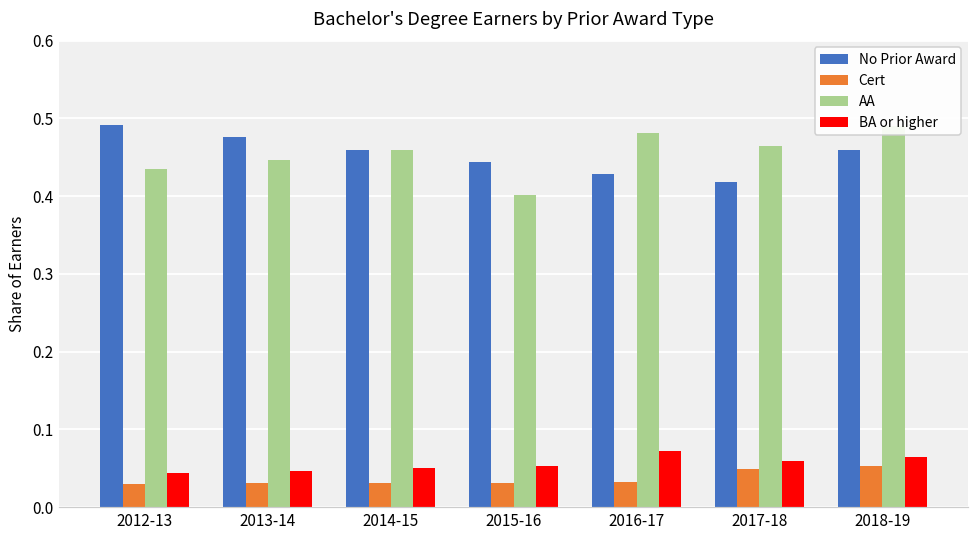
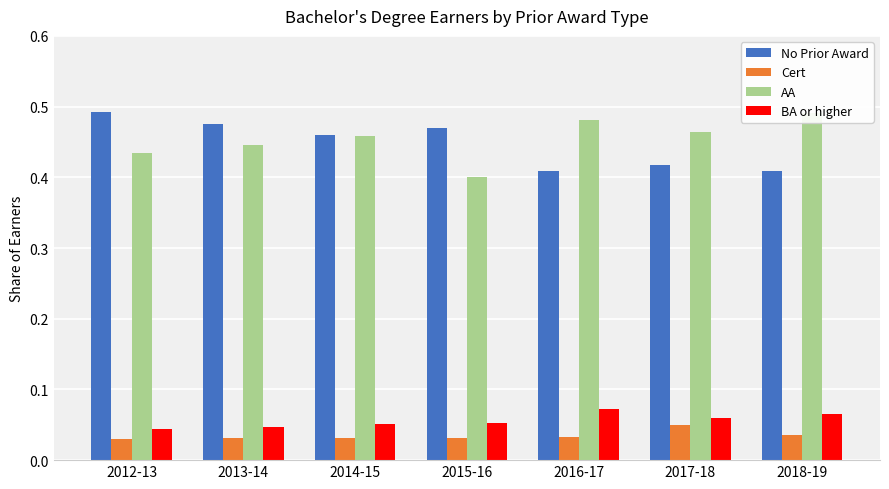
No Prior Award, 2015-16: 0.44 -> 0.47
No Prior Award, 2016-17: 0.43 -> 0.41
No Prior Award, 2018-19: 0.46 -> 0.41
Cert, 2018-19: 0.05 -> 0.04
